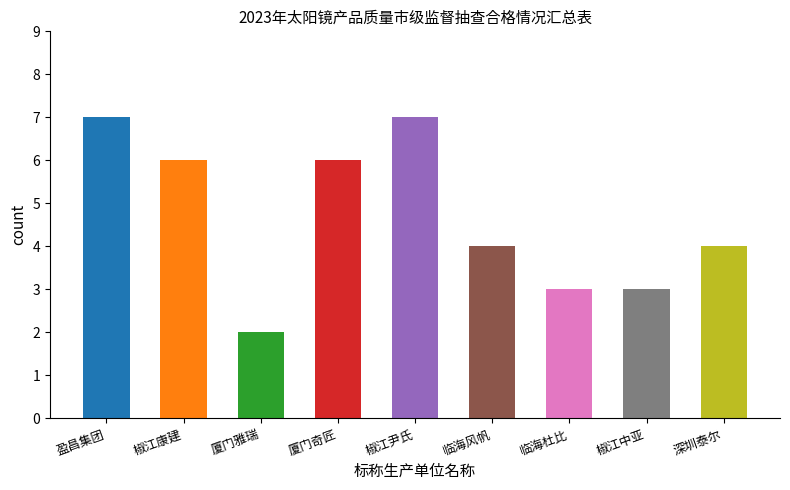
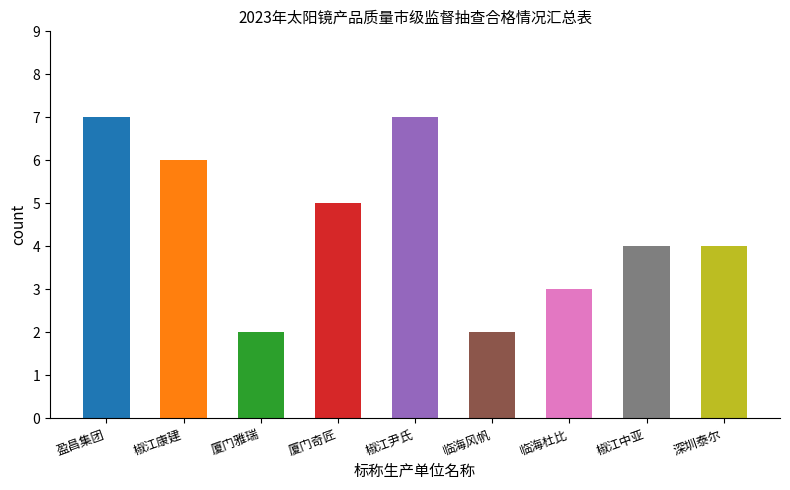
厦门奇匠: 6 -> 5
临海风帆: 4 -> 2
椒江中亚: 3 -> 4
